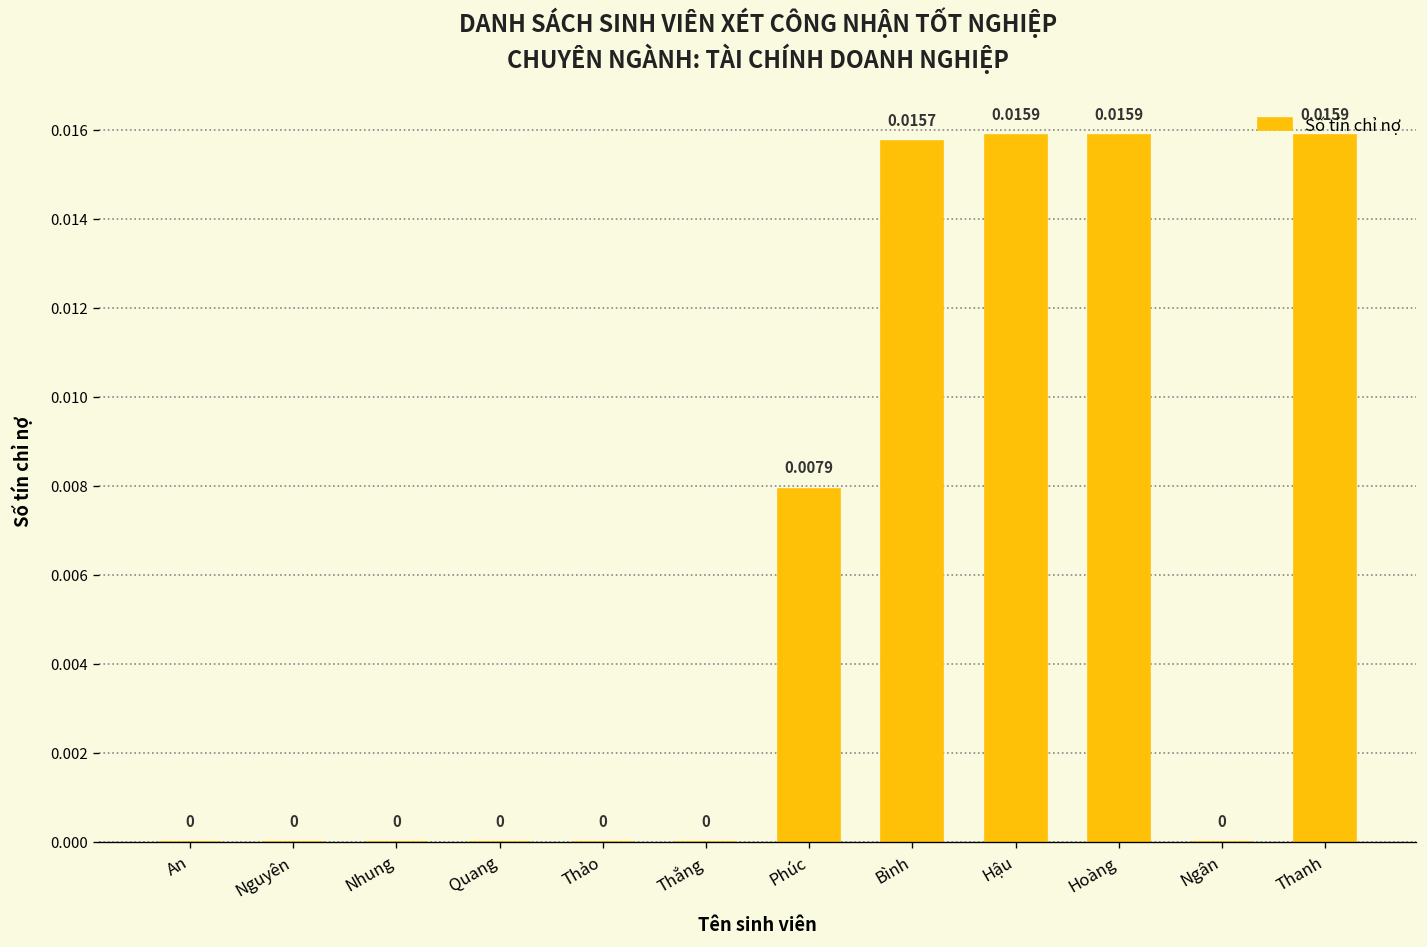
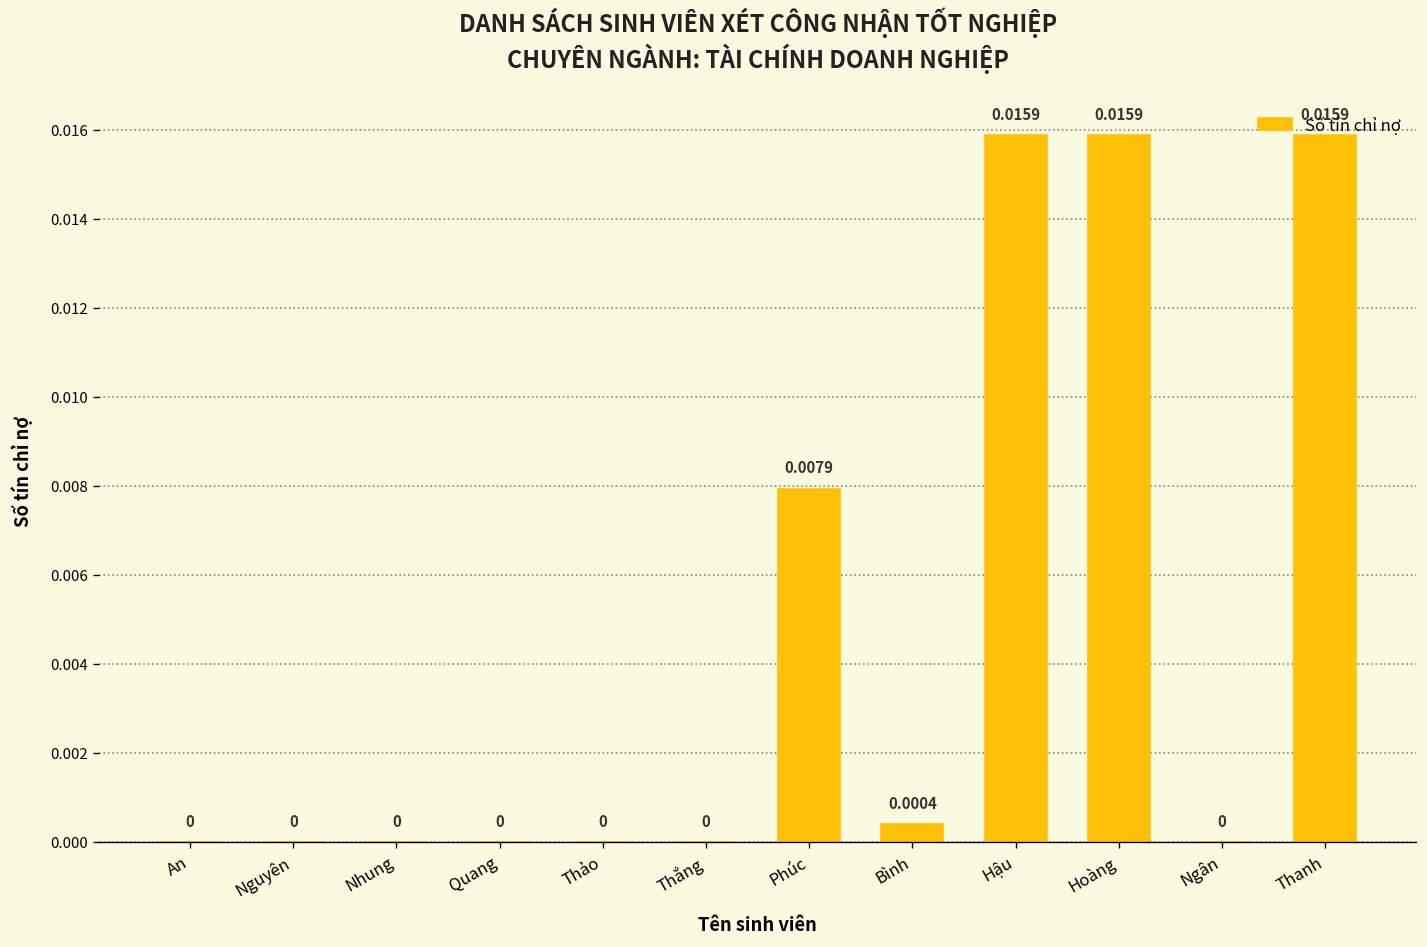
Bình: 0.0157 -> 0.0004
